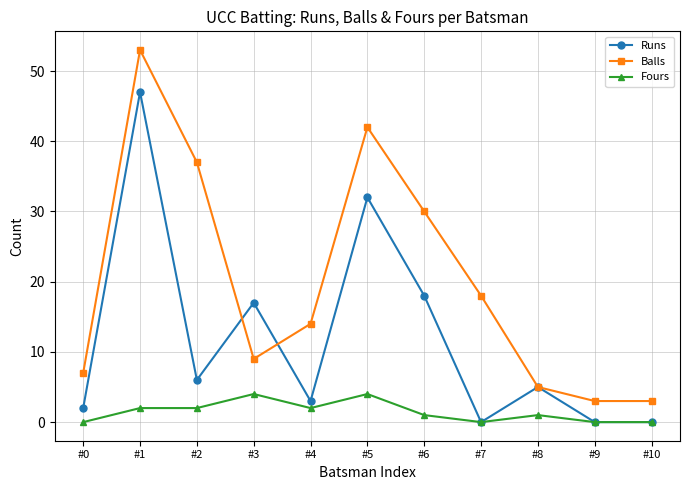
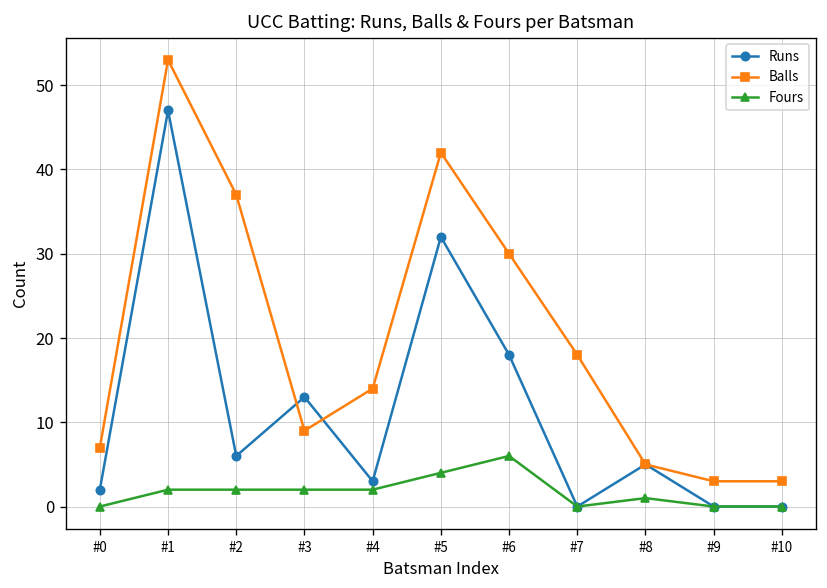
Runs, #3: 17 -> 13
Fours, #3: 4 -> 2
Fours, #6: 1 -> 6
